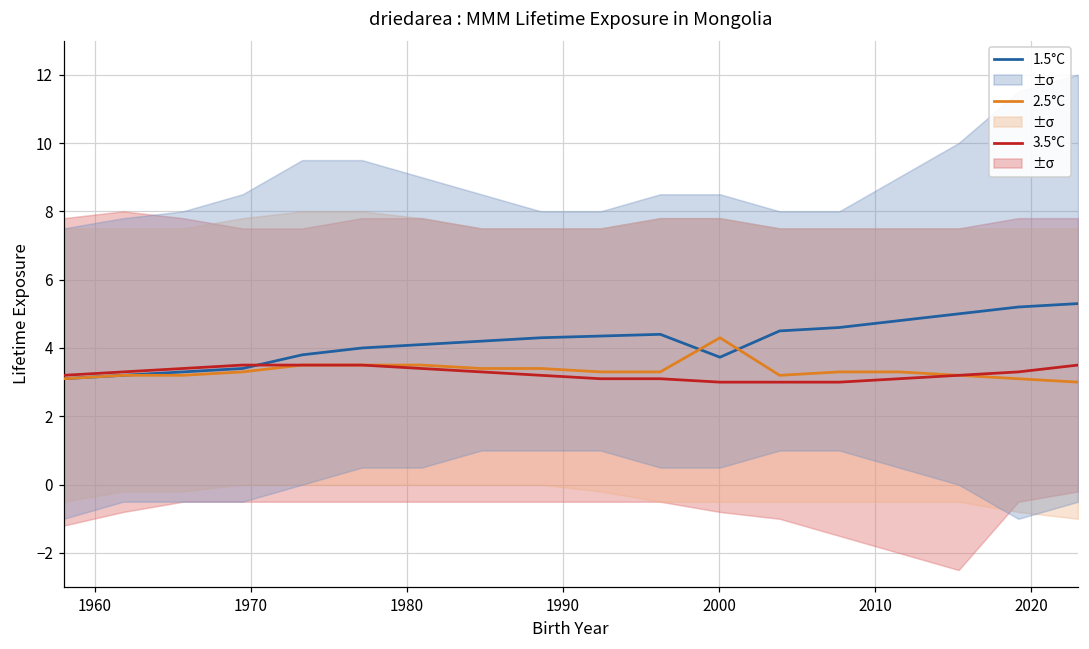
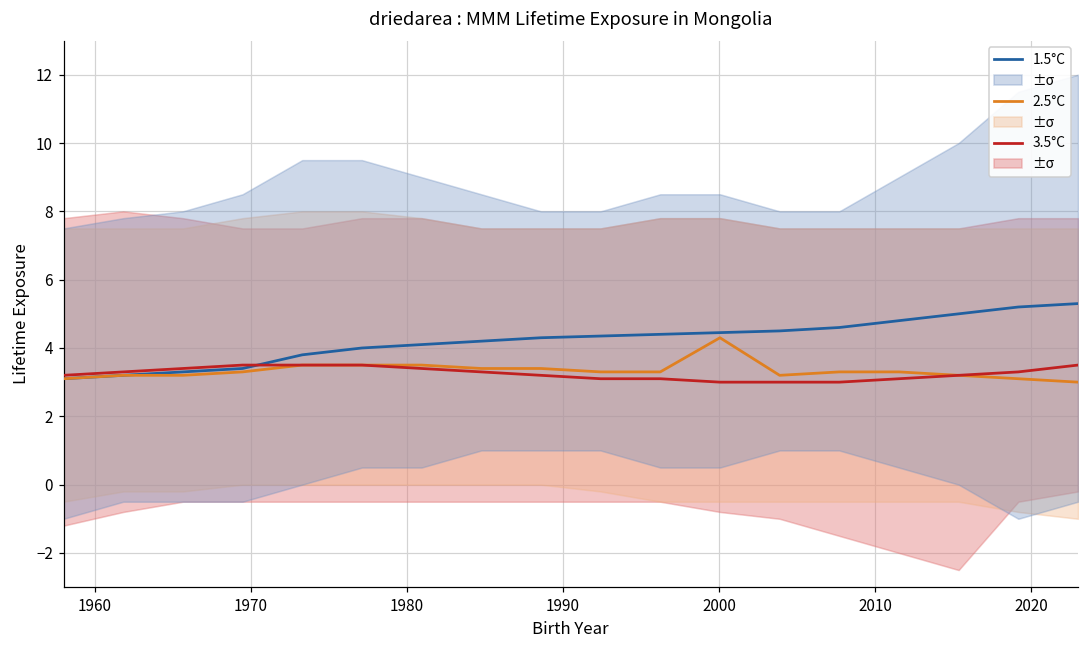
1.5°C, 2000: 3.7 -> 4.5
